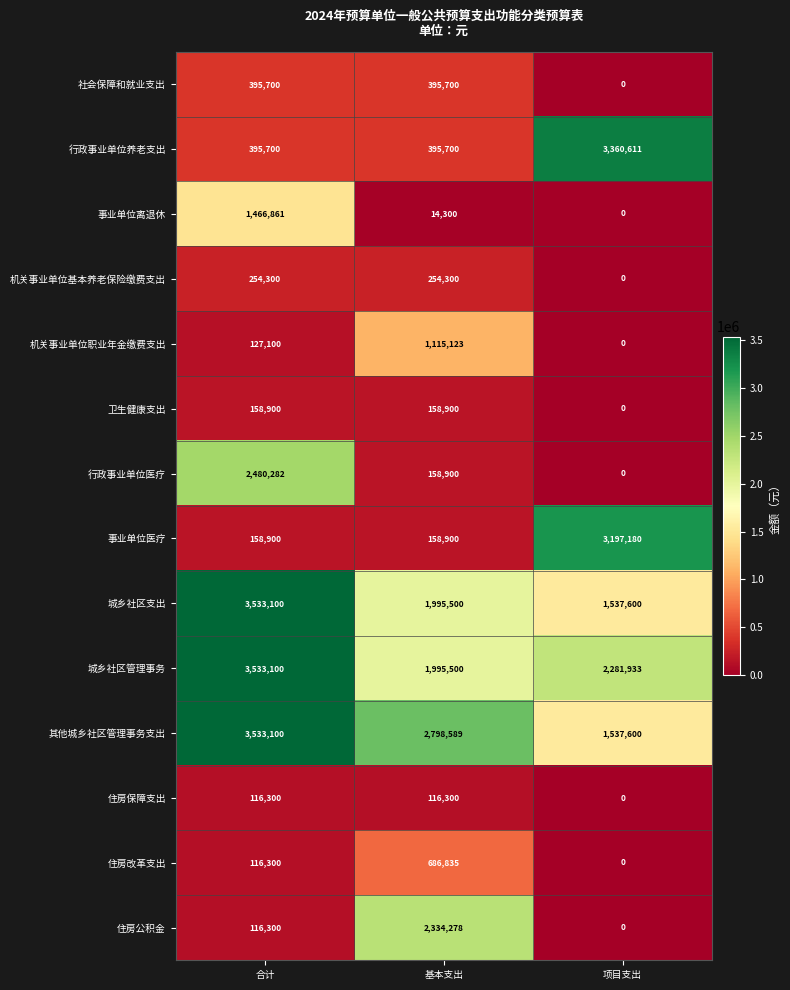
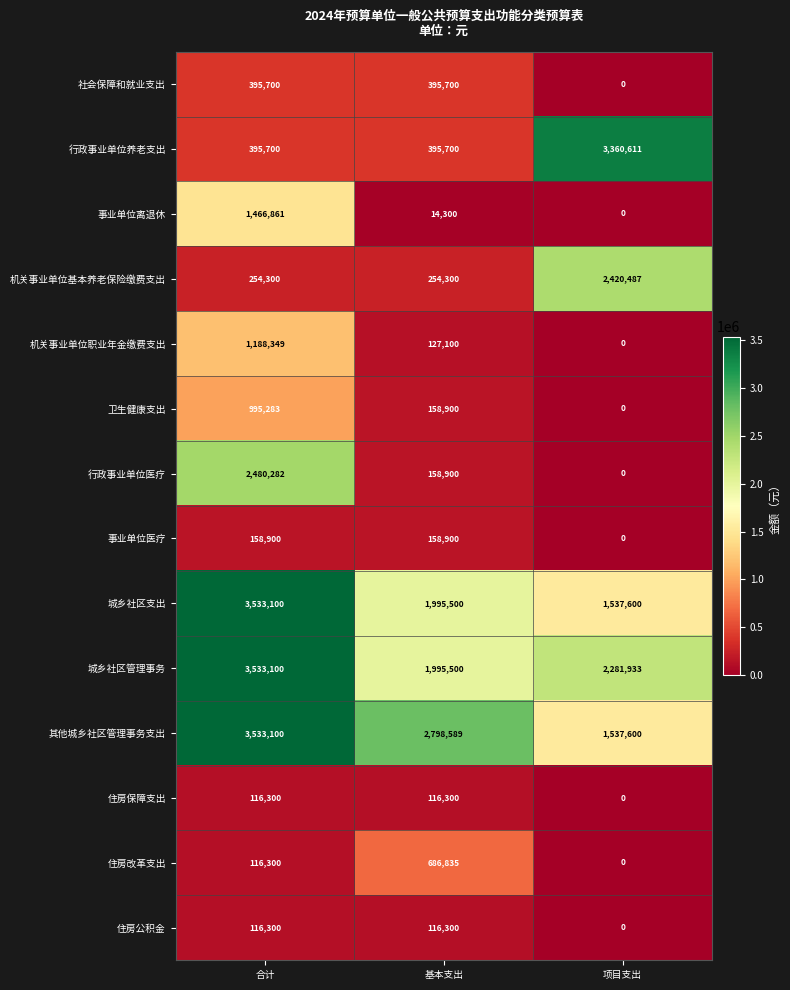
机关事业单位基本养老保险缴费支出, 项目支出: 0 -> 2,420,487
机关事业单位职业年金缴费支出, 合计: 127,100 -> 1,188,349
机关事业单位职业年金缴费支出, 基本支出: 1,115,123 -> 127,100
卫生健康支出, 合计: 158,900 -> 995,283
事业单位医疗, 项目支出: 3,197,180 -> 0
住房公积金, 基本支出: 2,334,278 -> 116,300
